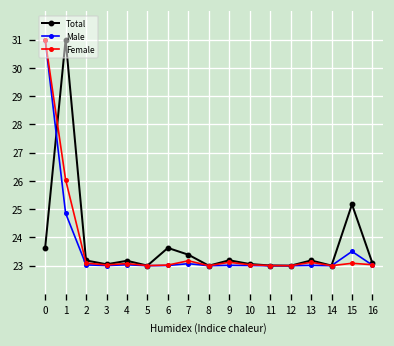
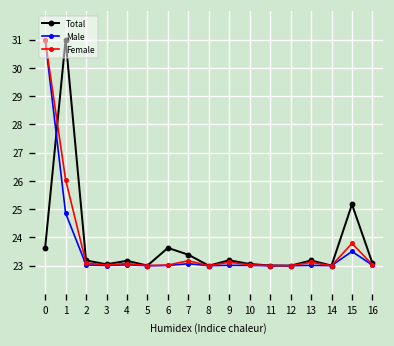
Female, 15: 23.1 -> 23.8
